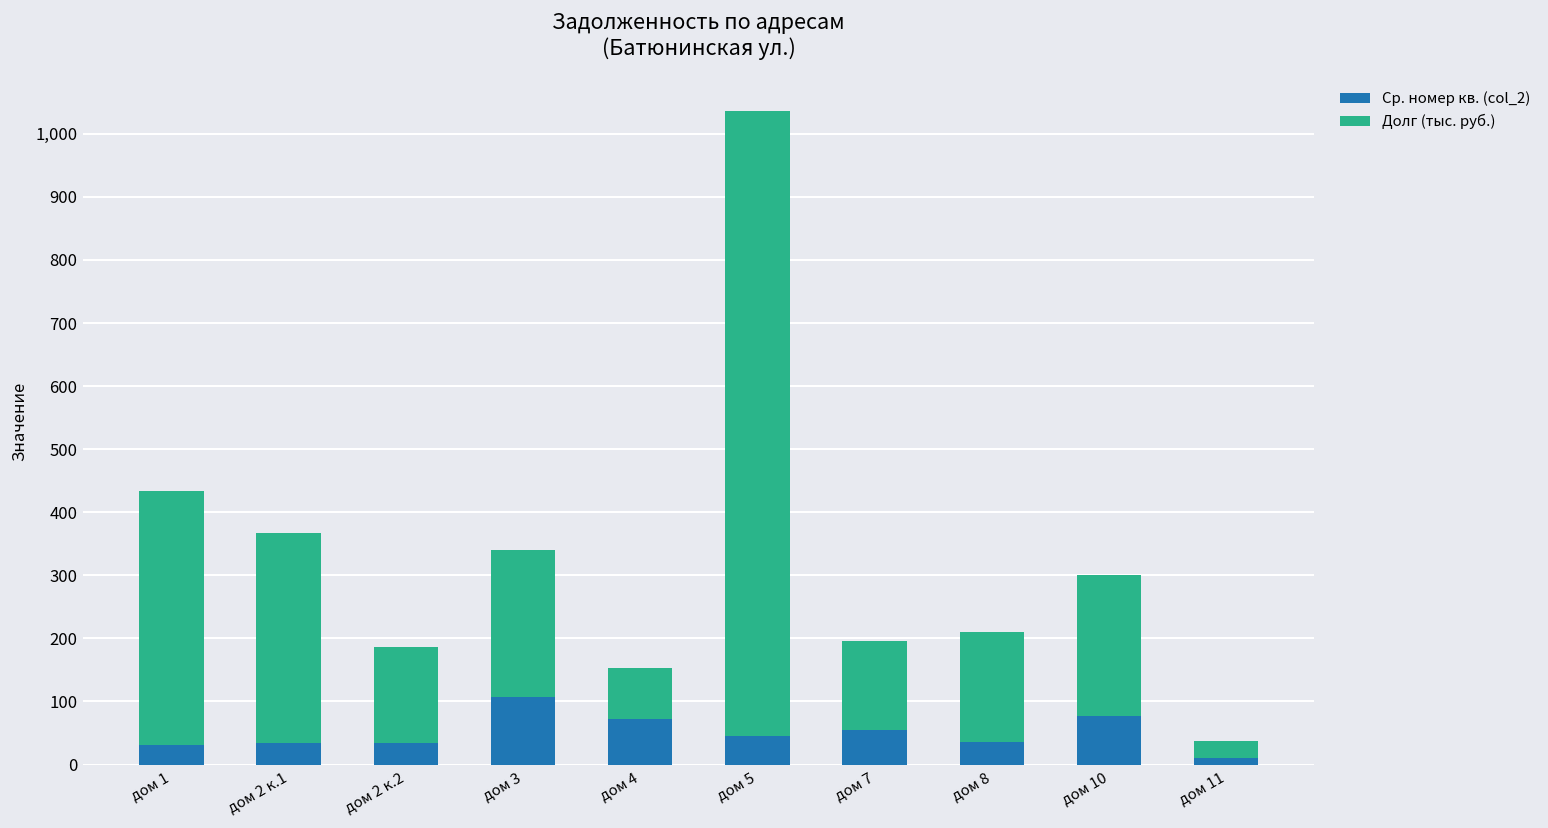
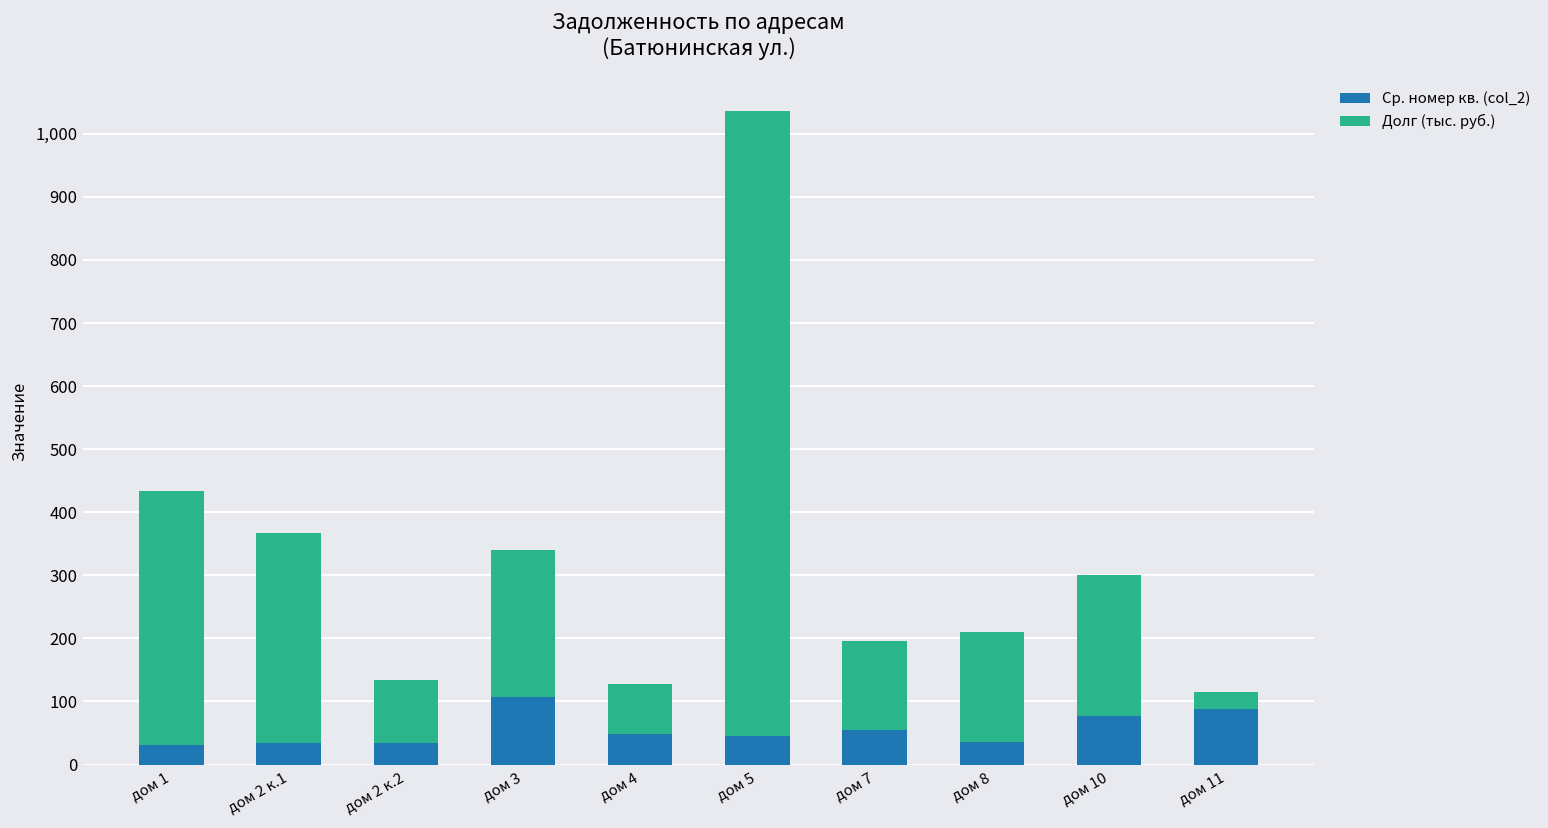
Долг (тыс. руб.), дом 2 к.2: 150 -> 100
Ср. номер кв. (col_2), дом 4: 70 -> 50
Ср. номер кв. (col_2), дом 11: 10 -> 90
